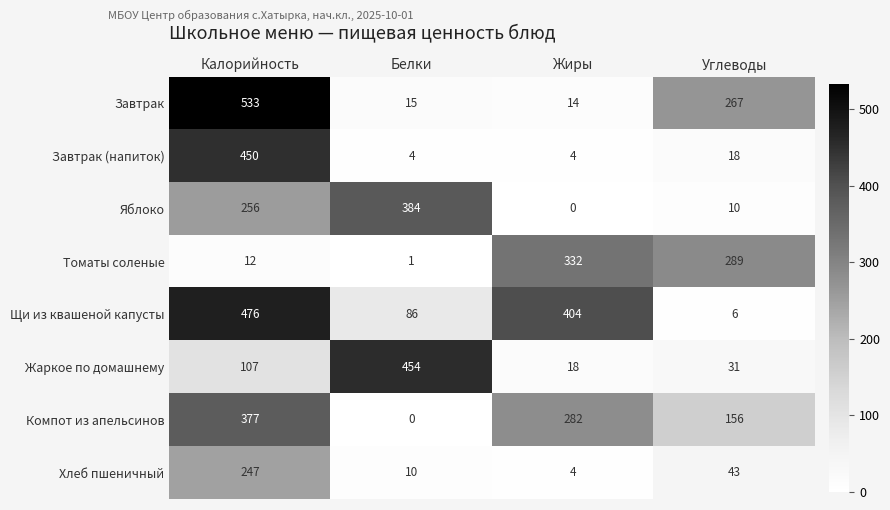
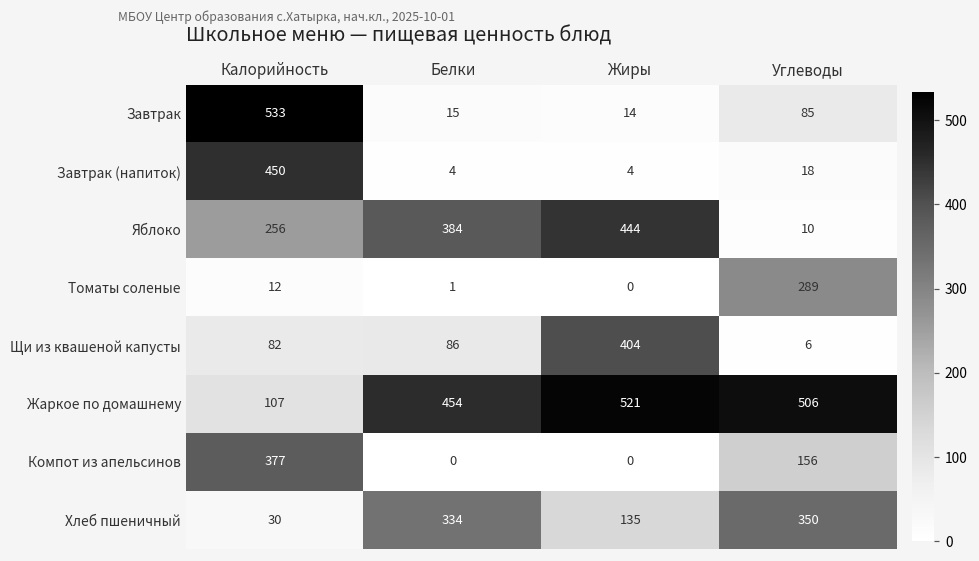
Завтрак, Углеводы: 267 -> 85
Яблоко, Жиры: 0 -> 444
Томаты соленые, Жиры: 332 -> 0
Щи из квашеной капусты, Калорийность: 476 -> 82
Жаркое по домашнему, Жиры: 18 -> 521
Жаркое по домашнему, Углеводы: 31 -> 506
Компот из апельсинов, Жиры: 282 -> 0
Хлеб пшеничный, Калорийность: 247 -> 30
Хлеб пшеничный, Белки: 10 -> 334
Хлеб пшеничный, Жиры: 4 -> 135
Хлеб пшеничный, Углеводы: 43 -> 350
